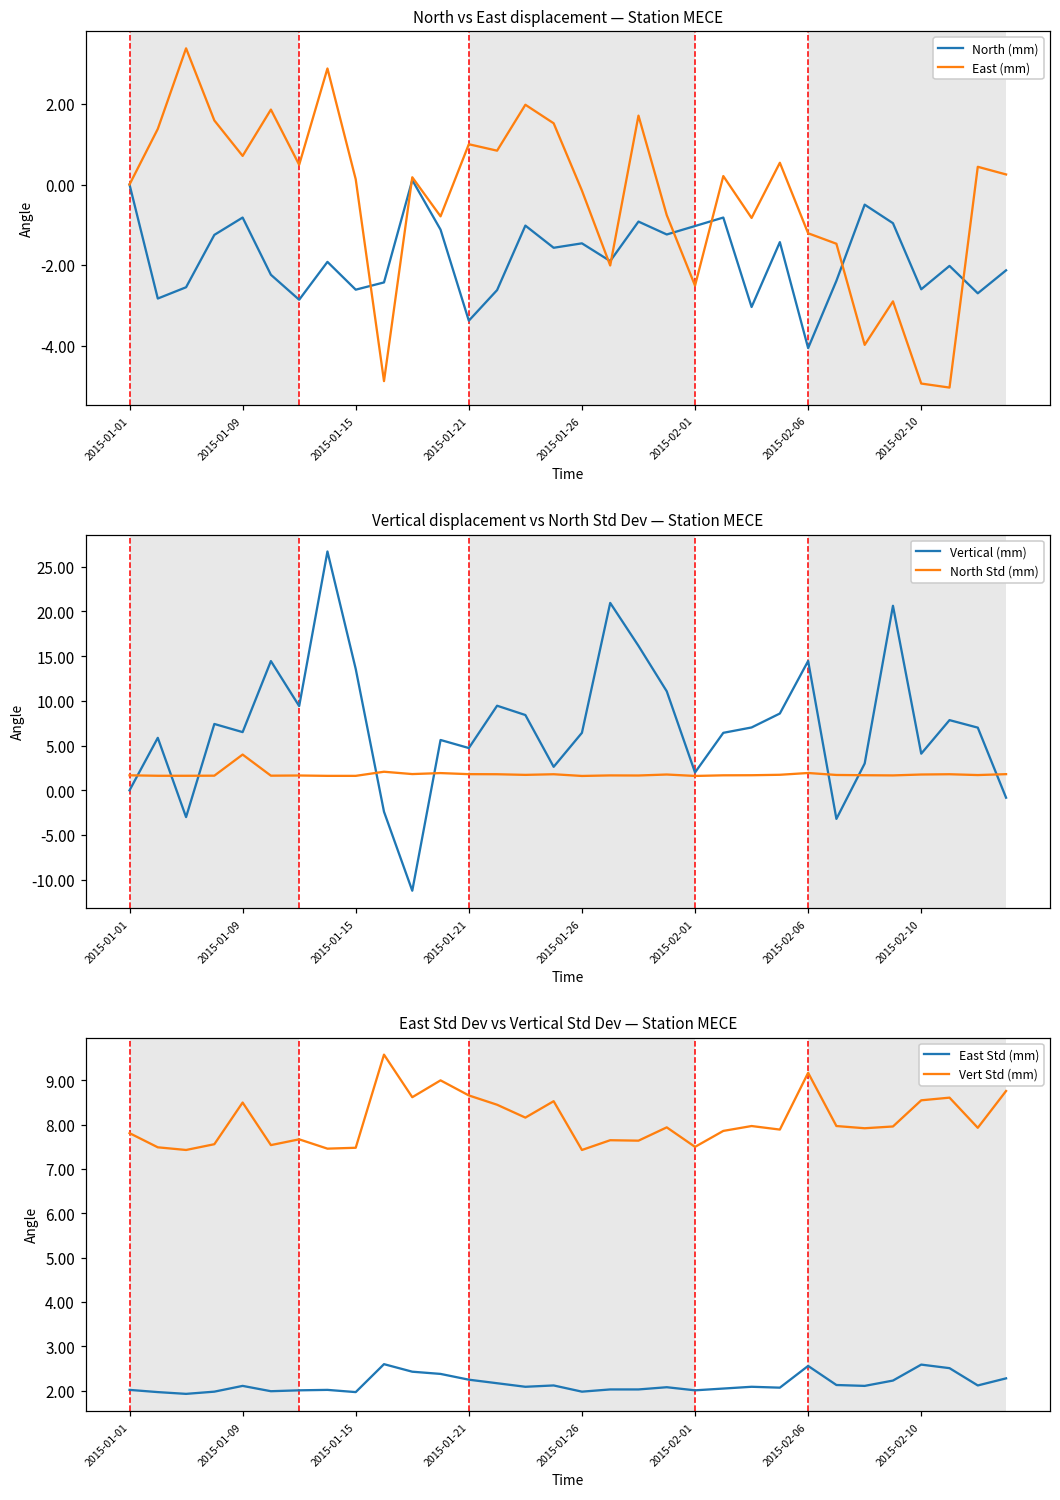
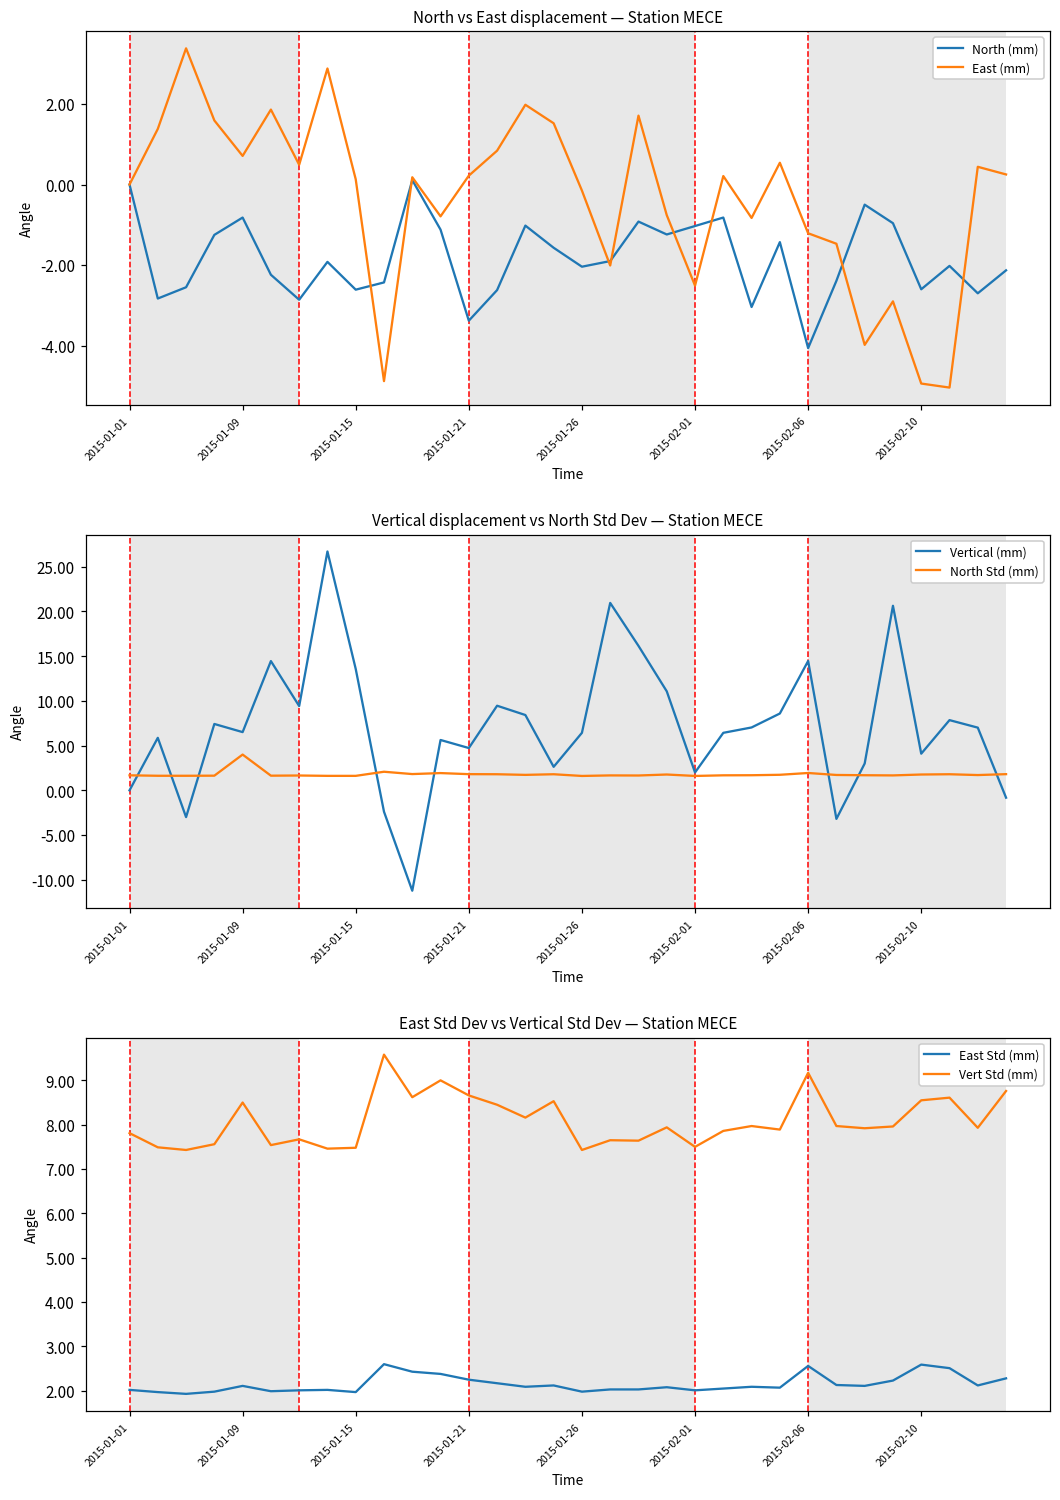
North vs East displacement — Station MECE, East (mm), 2015-01-21: 1.0 -> 0.2
North vs East displacement — Station MECE, North (mm), 2015-01-26: -1.5 -> -2.0
